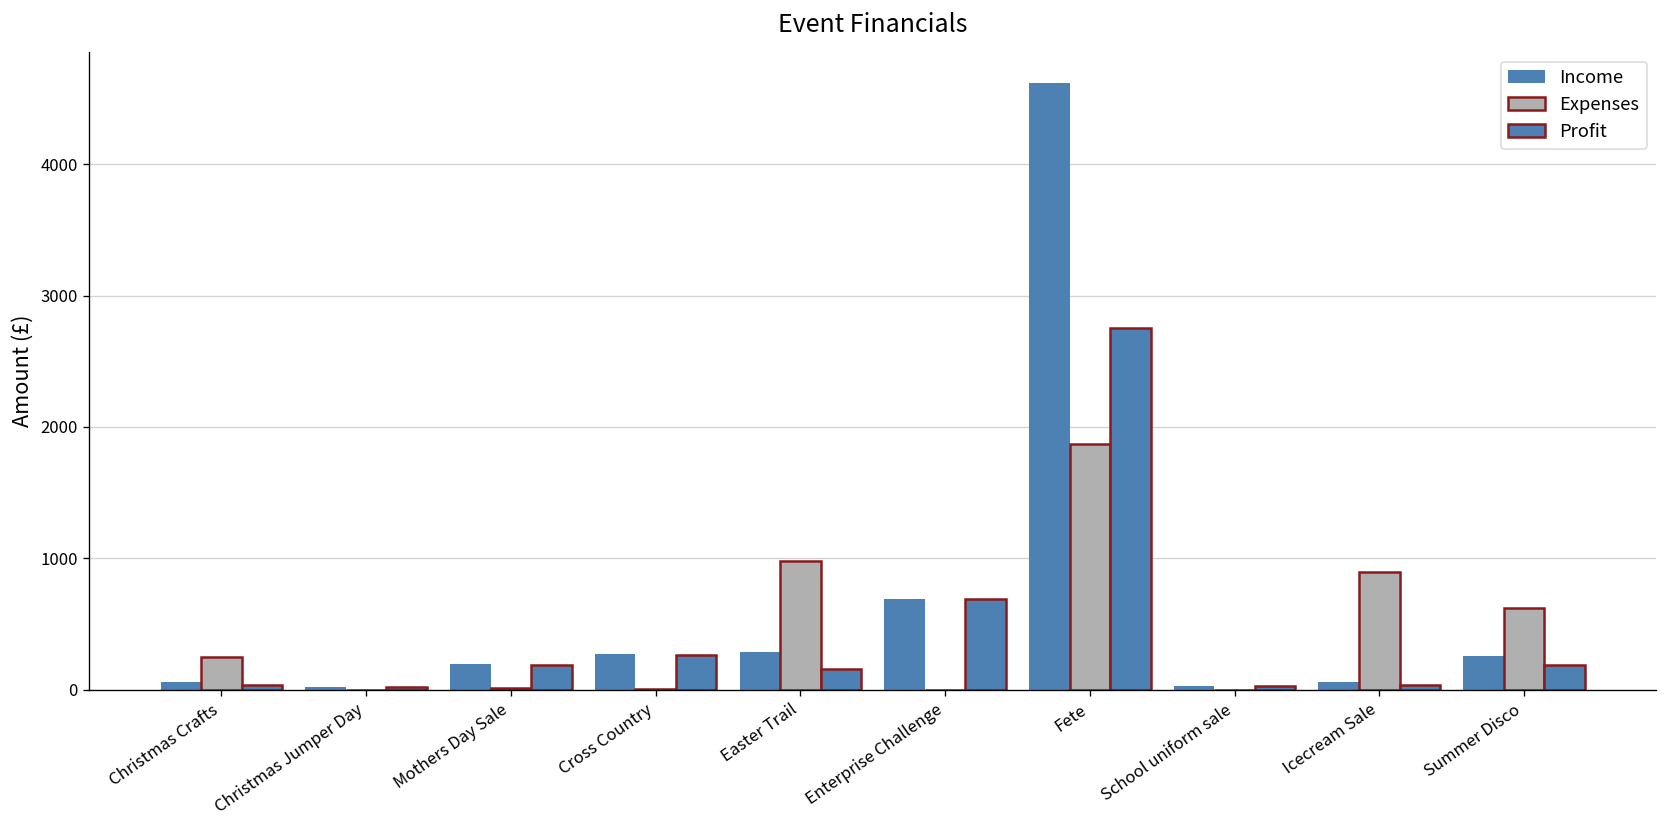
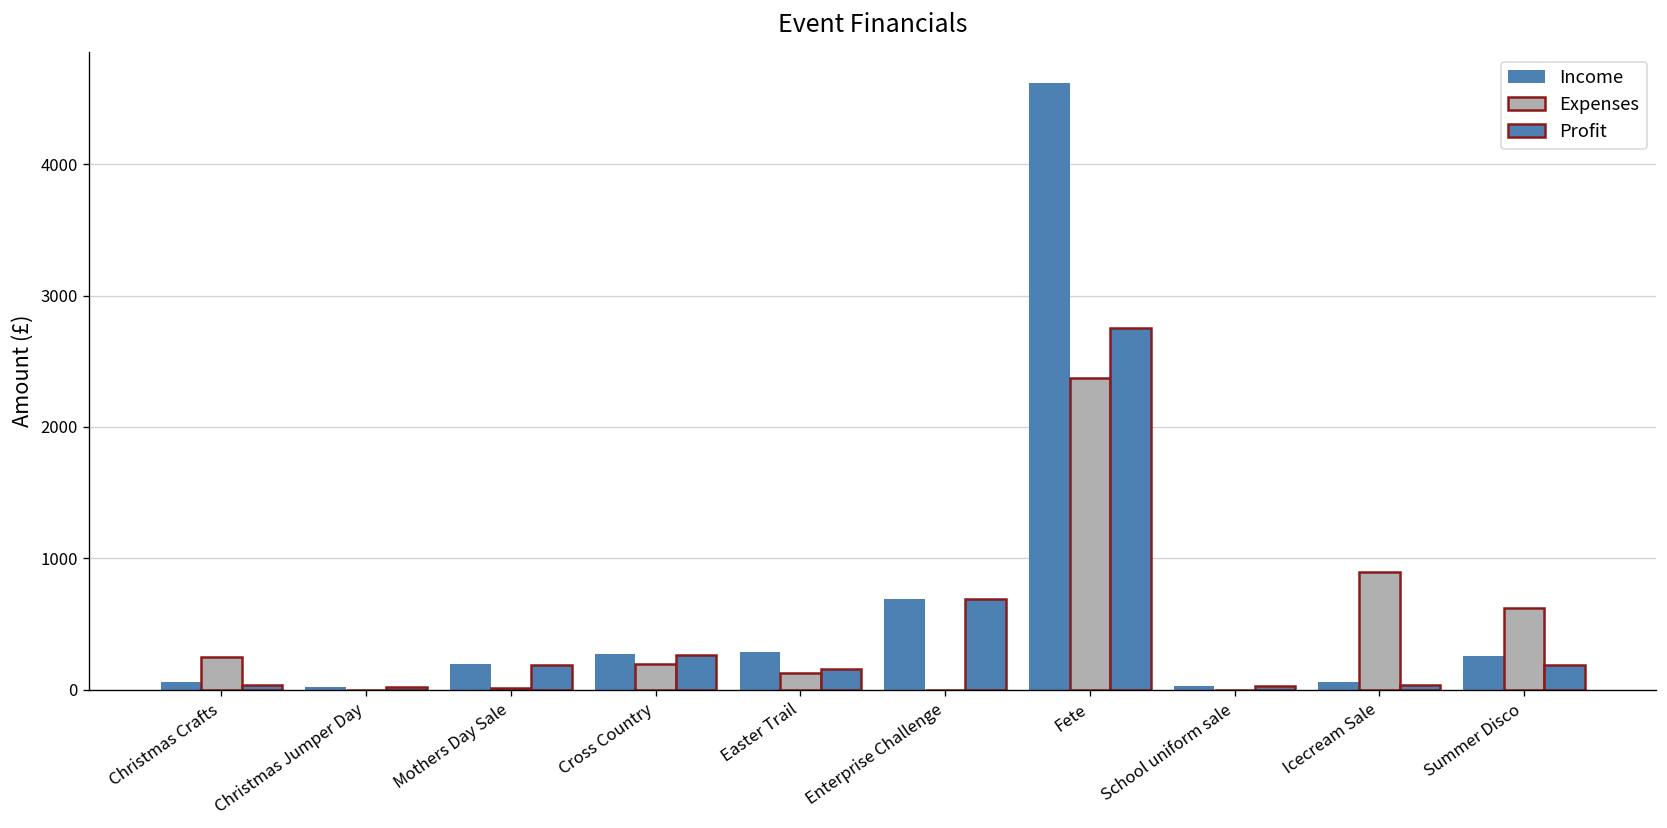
Expenses, Cross Country: 10 -> 200
Expenses, Easter Trail: 980 -> 130
Expenses, Fete: 1870 -> 2370
